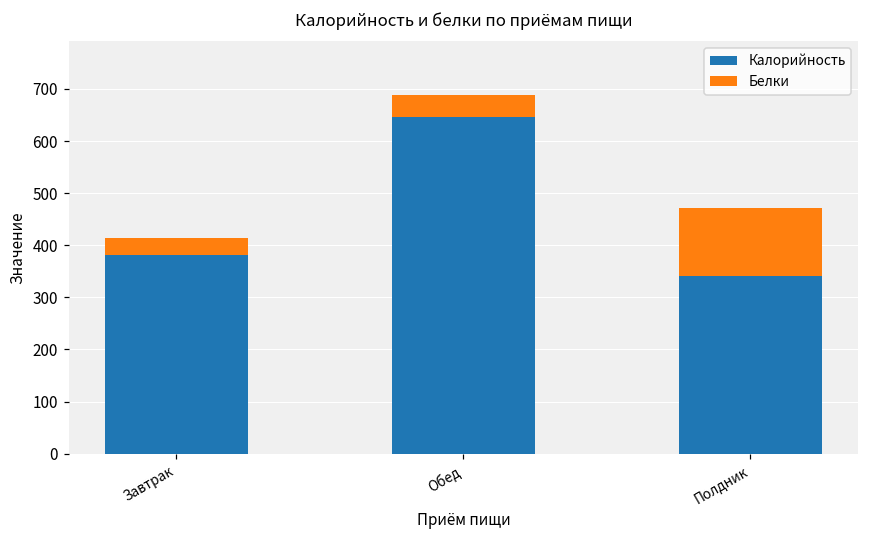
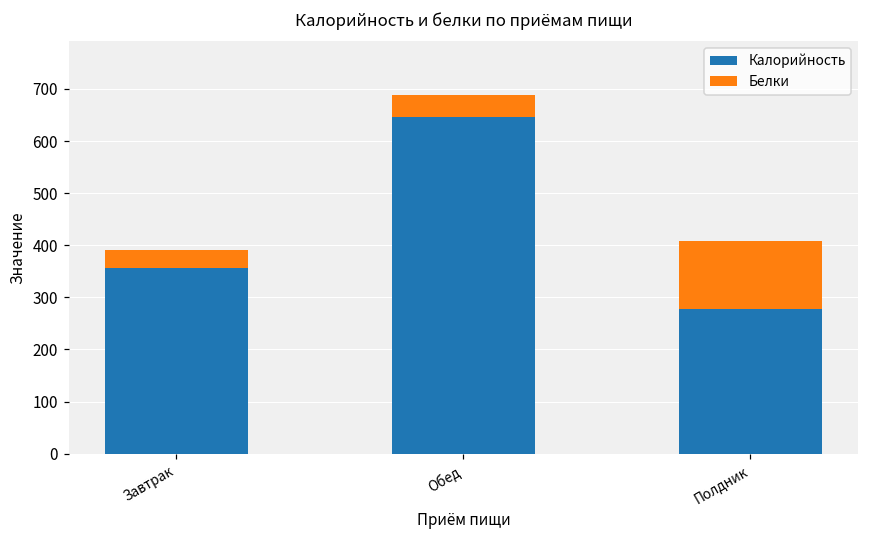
Калорийность, Завтрак: 380 -> 360
Калорийность, Полдник: 340 -> 280
